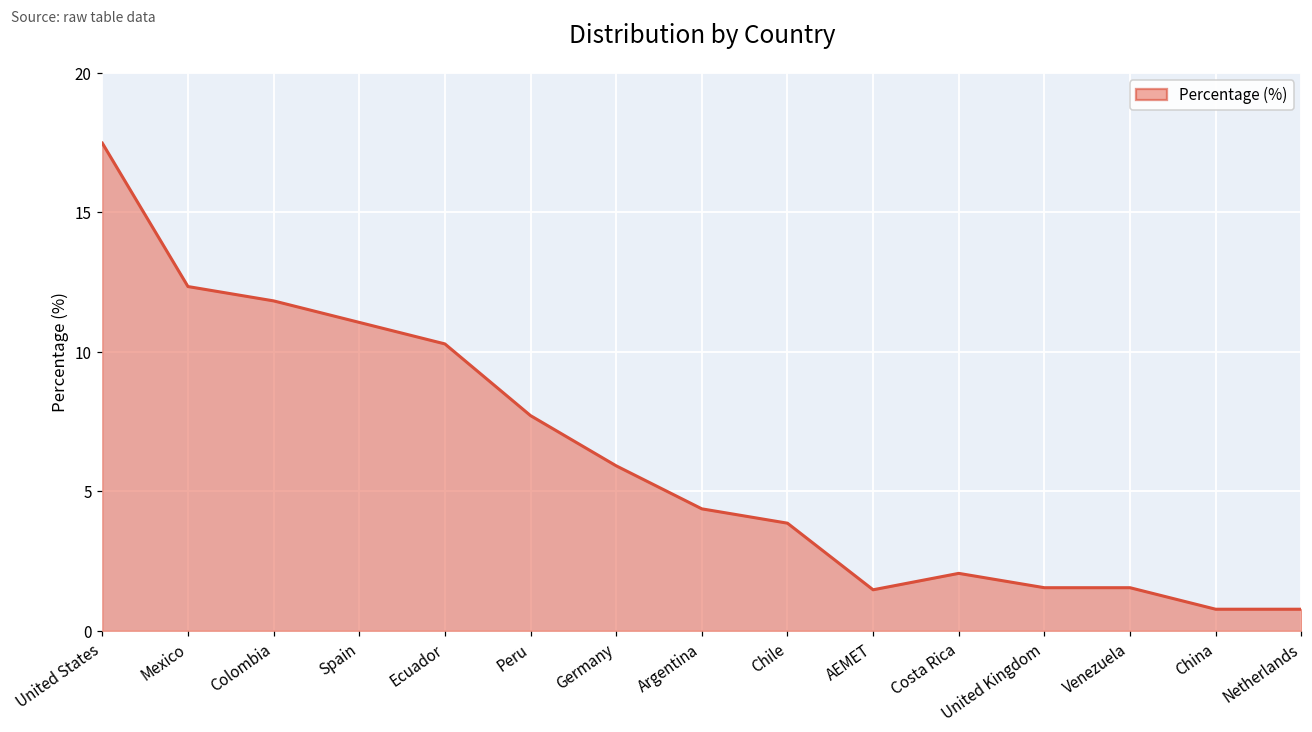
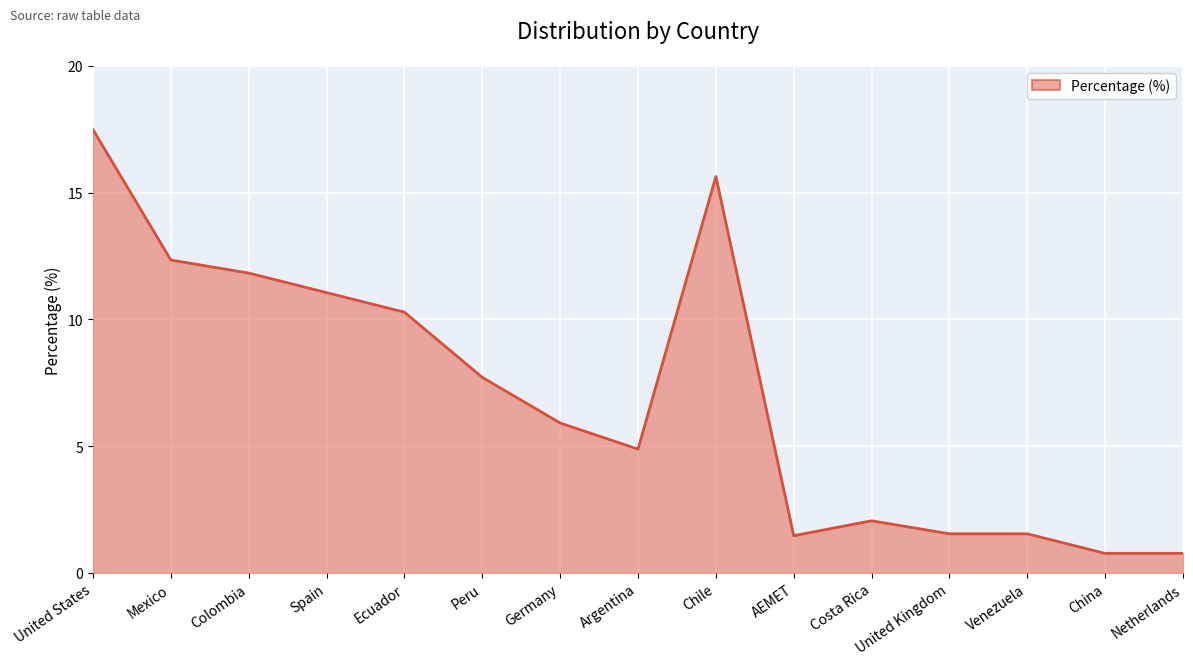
Argentina: 4.4 -> 4.9
Chile: 3.9 -> 15.6
